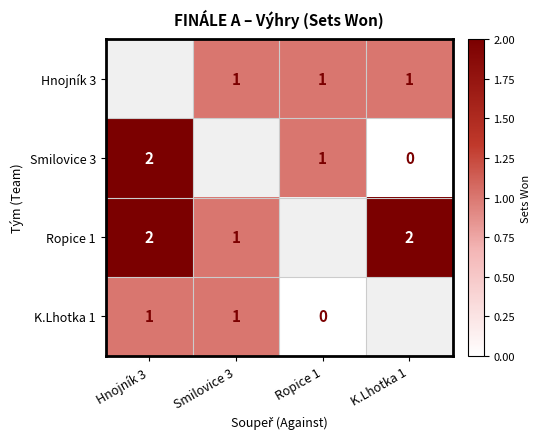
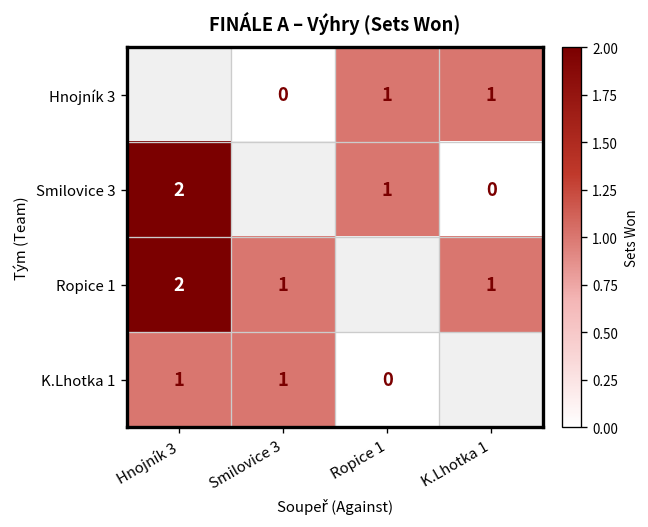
Hnojník 3, Smilovice 3: 1 -> 0
Ropice 1, K.Lhotka 1: 2 -> 1
